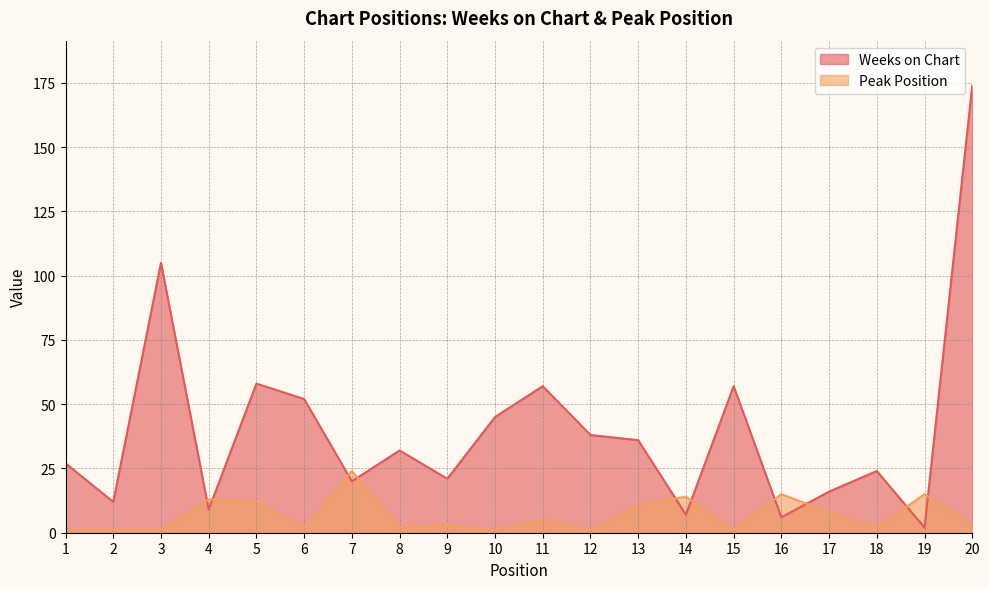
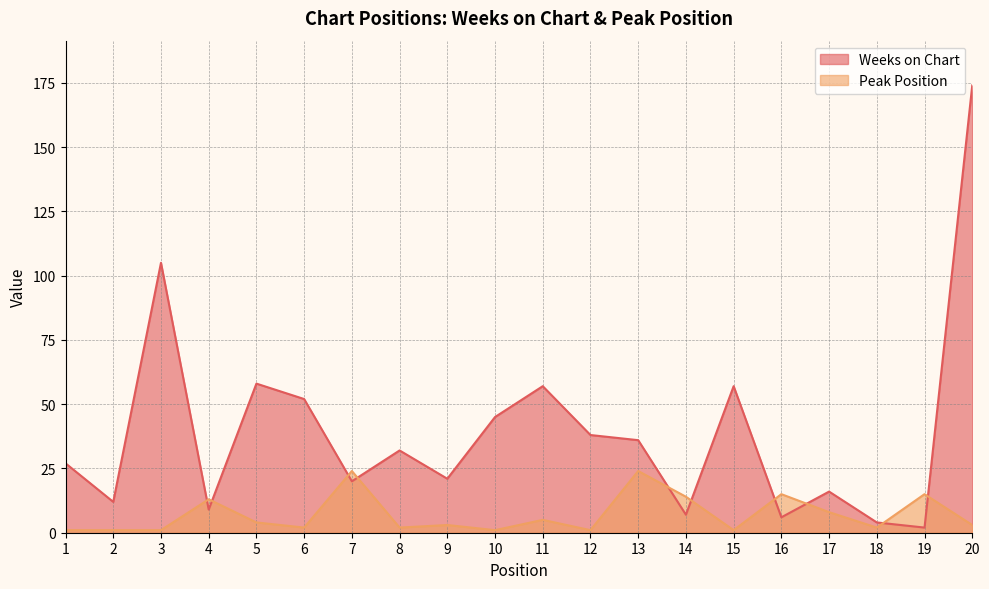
Peak Position, 5: 12 -> 4
Peak Position, 13: 11 -> 24
Weeks on Chart, 18: 24 -> 4
